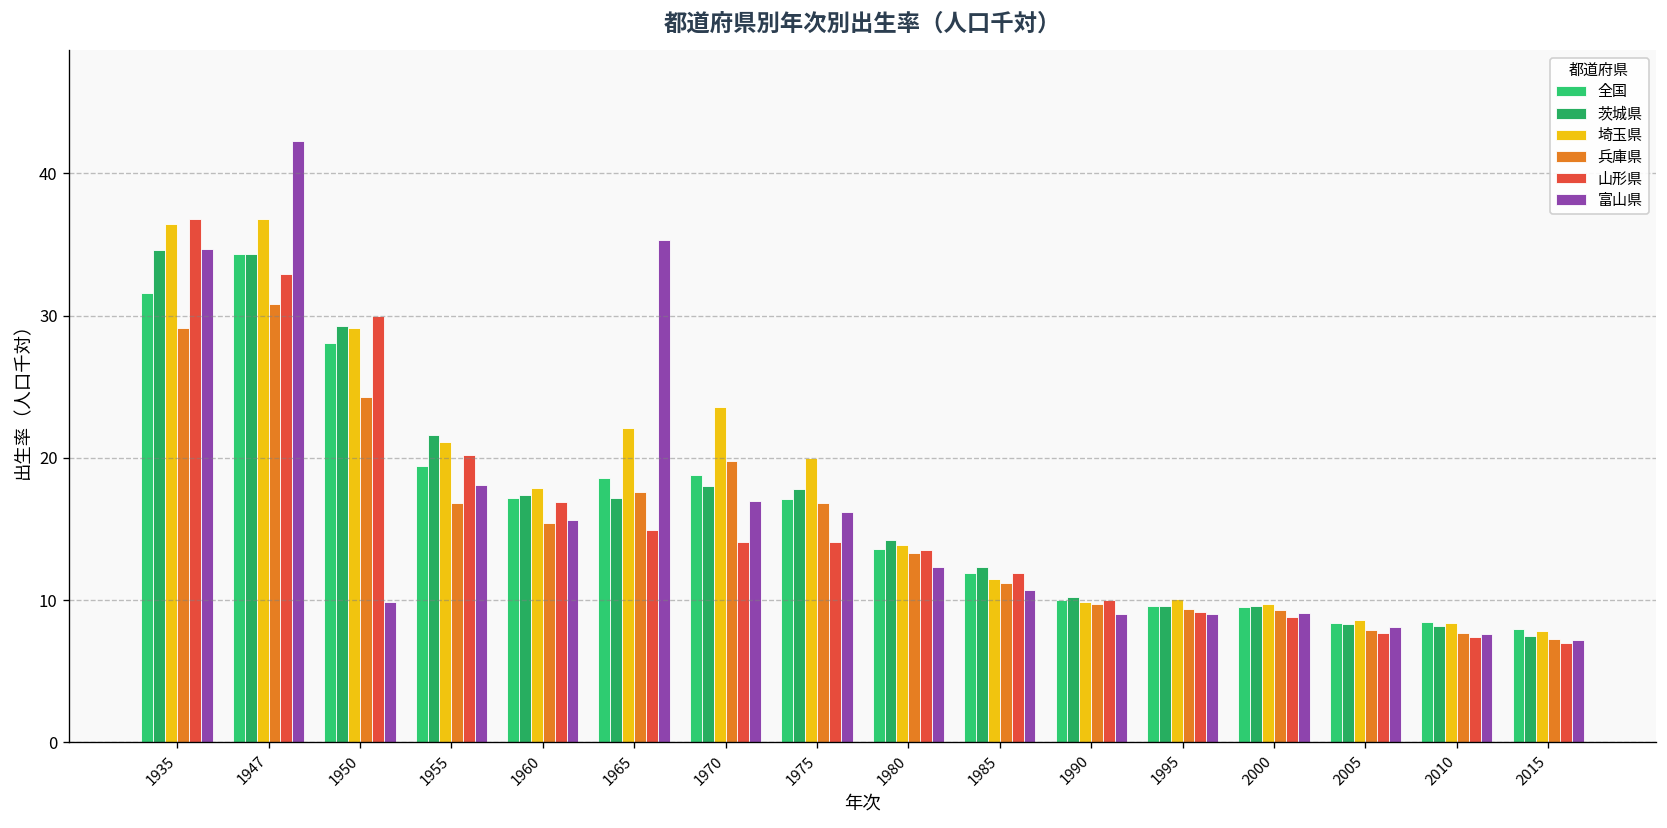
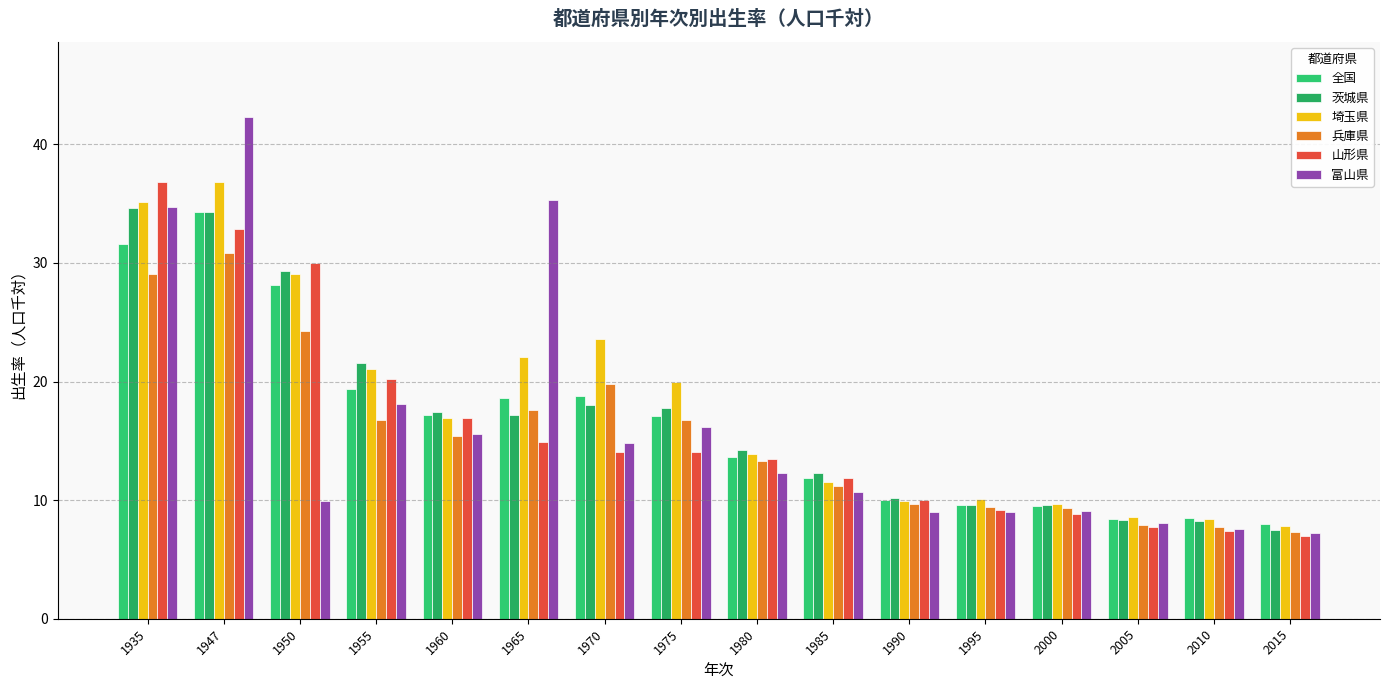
埼玉県, 1935: 36.4 -> 35.1
埼玉県, 1960: 17.9 -> 16.9
富山県, 1970: 17.0 -> 14.8
